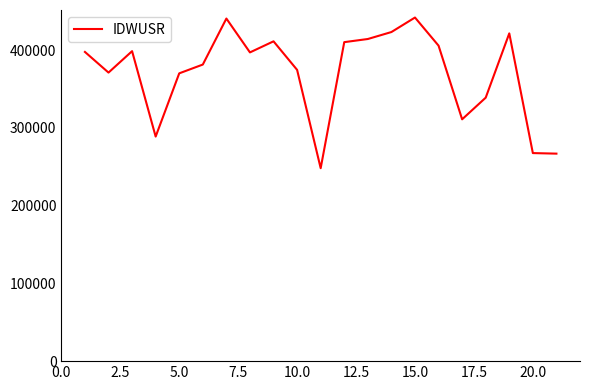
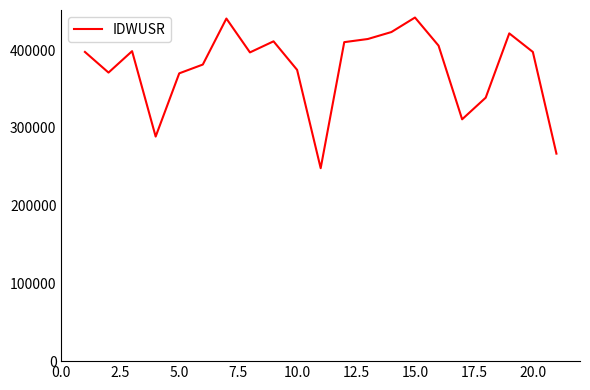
20.0: 270000 -> 400000
